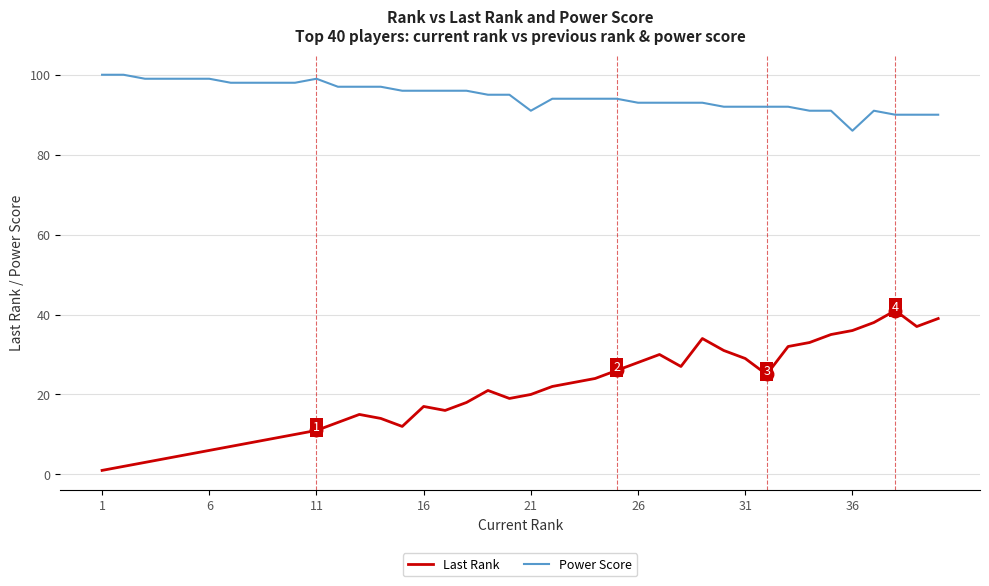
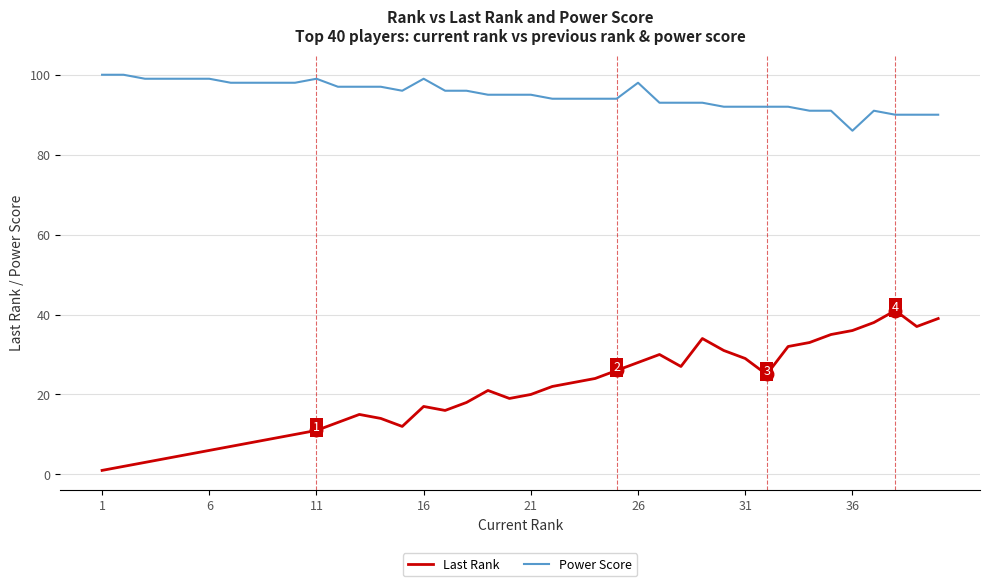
Power Score, 16: 96 -> 99
Power Score, 21: 91 -> 95
Power Score, 26: 93 -> 98
